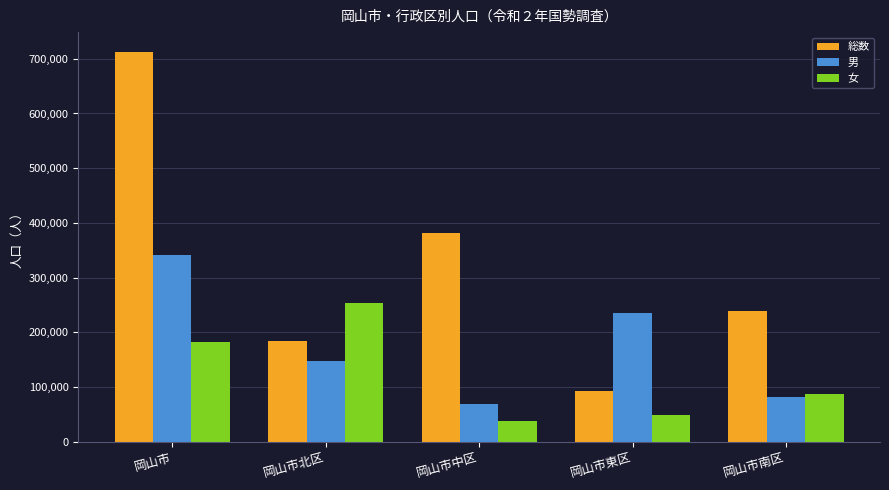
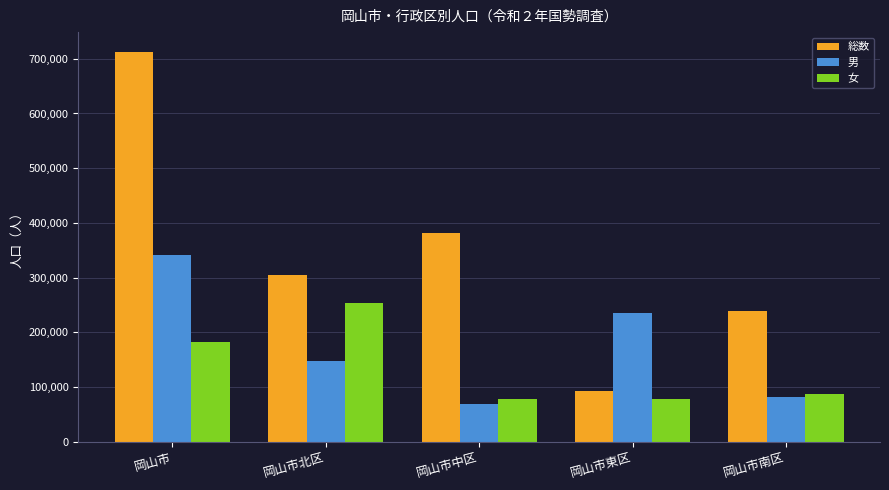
総数, 岡山市北区: 180,000 -> 310,000
女, 岡山市中区: 40,000 -> 80,000
女, 岡山市東区: 50,000 -> 80,000
